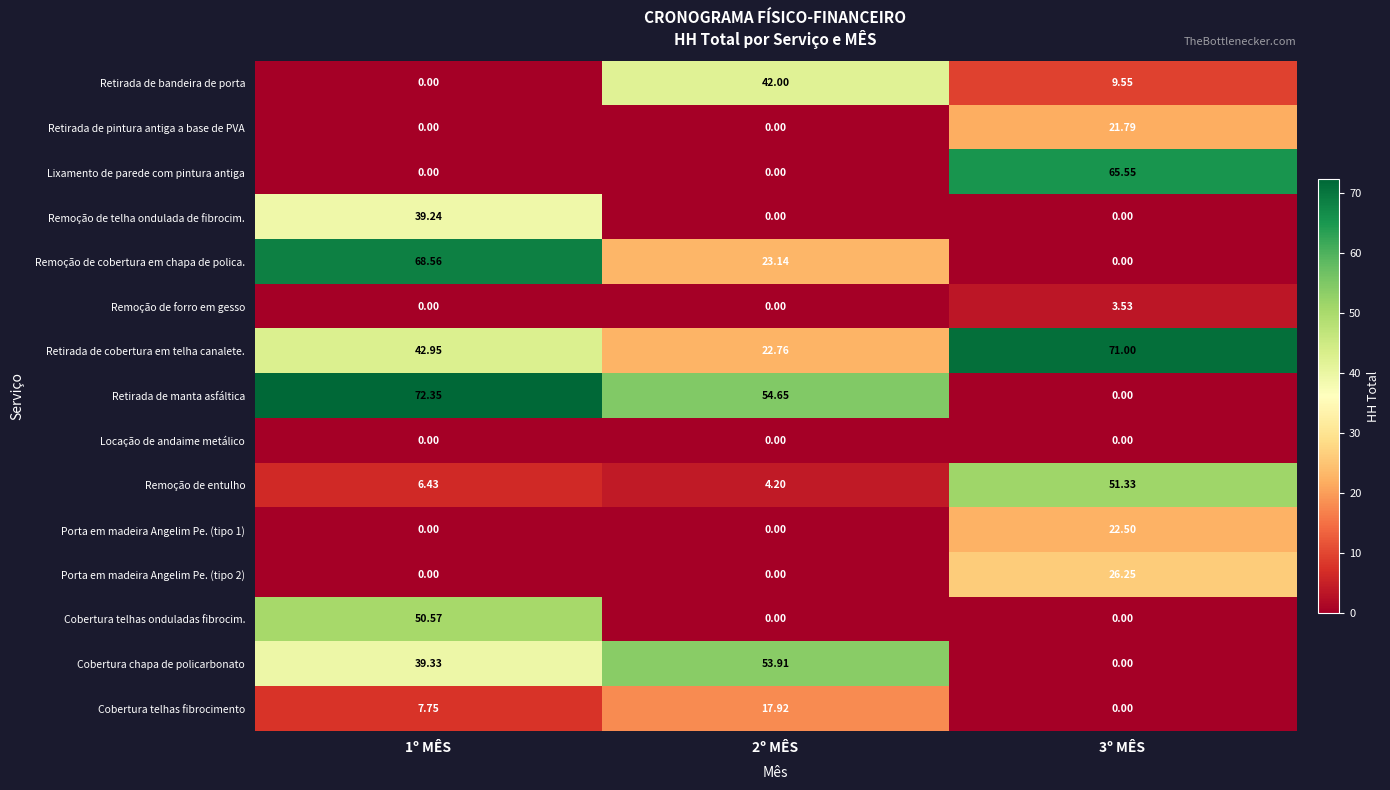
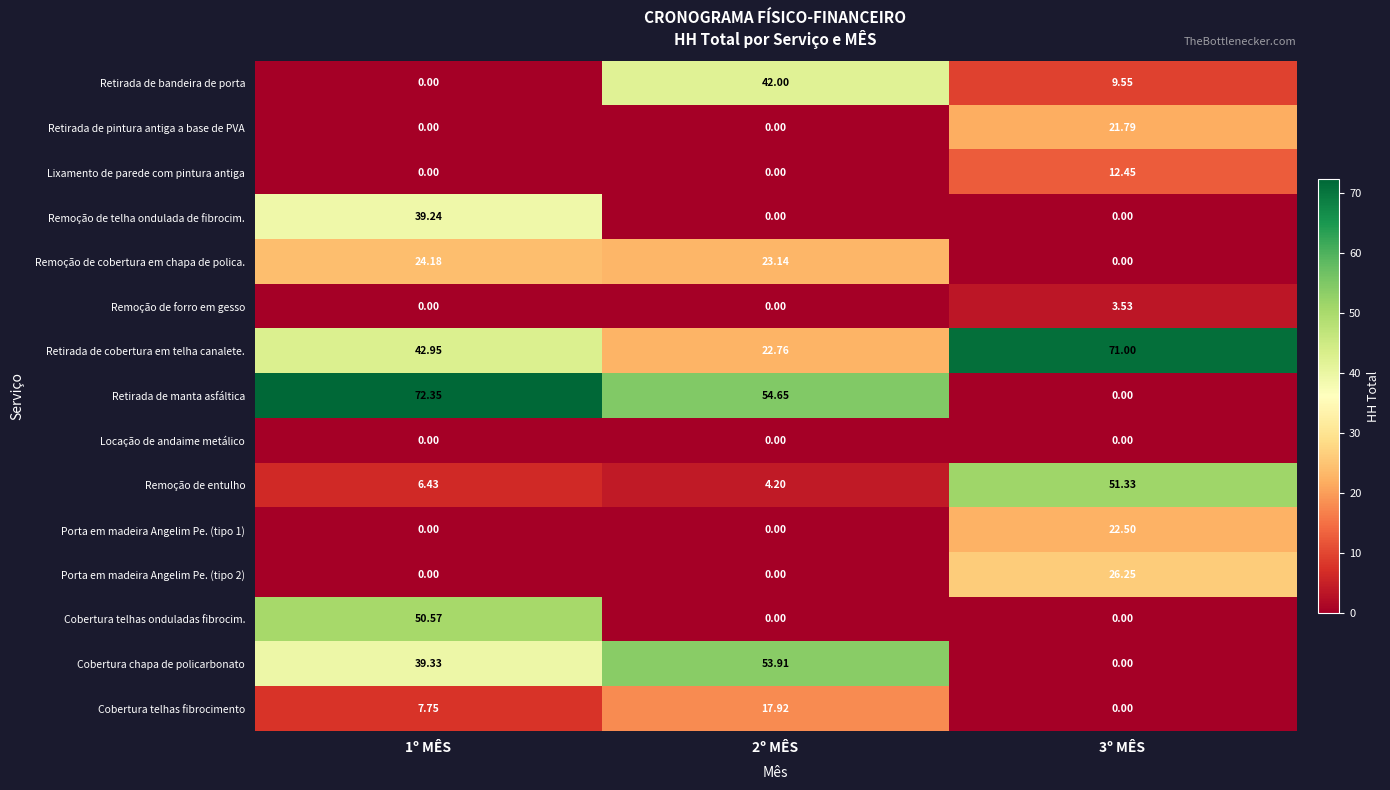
Lixamento de parede com pintura antiga, 3º MÊS: 65.55 -> 12.45
Remoção de cobertura em chapa de polica., 1º MÊS: 68.56 -> 24.18
